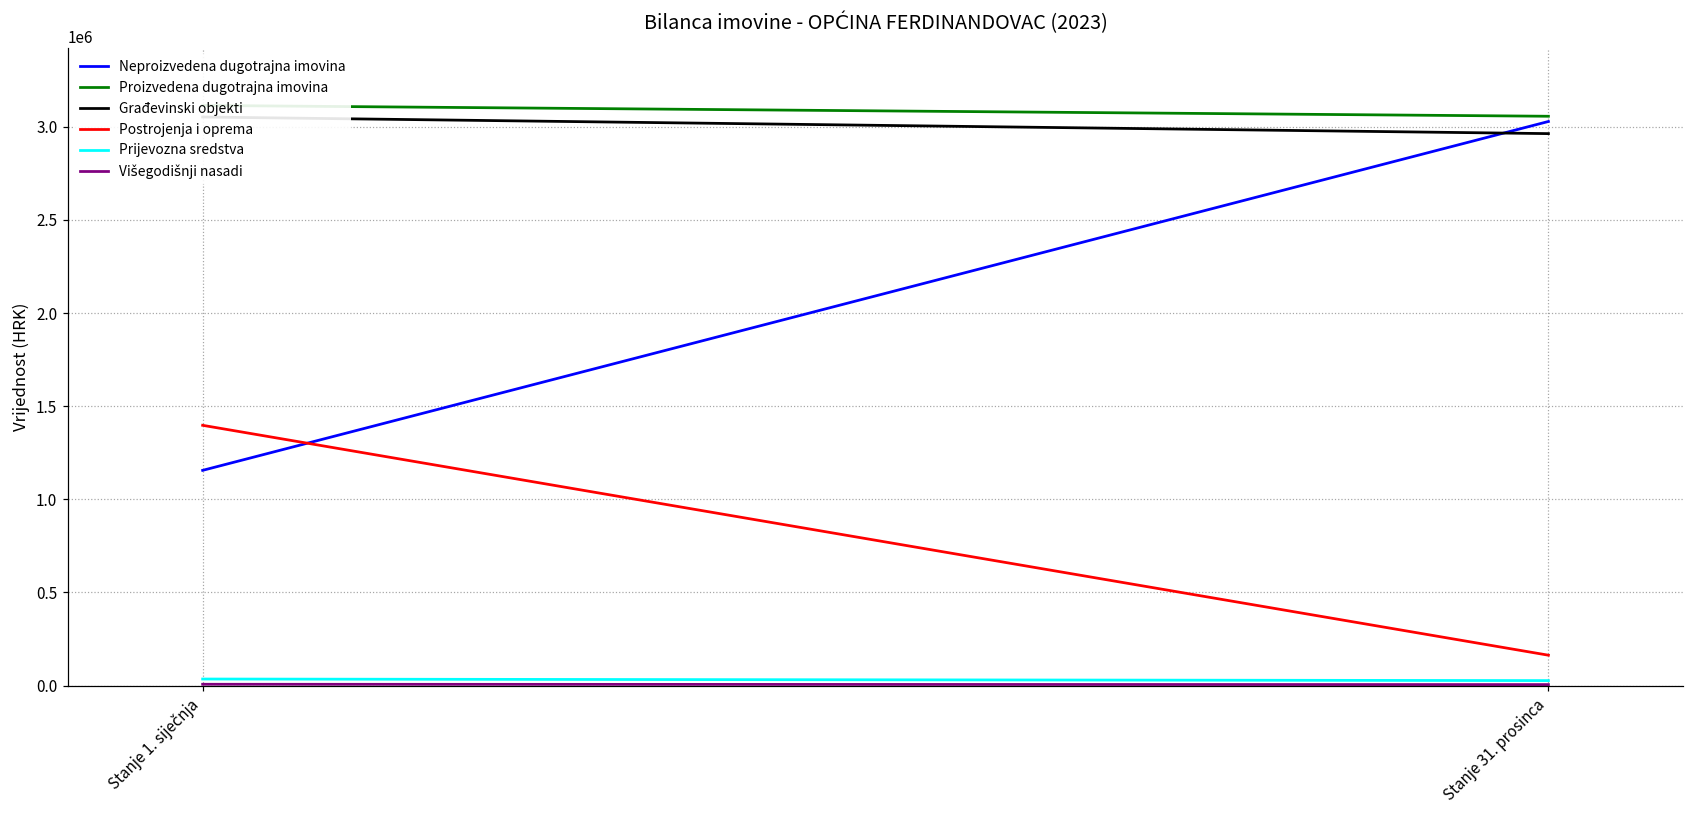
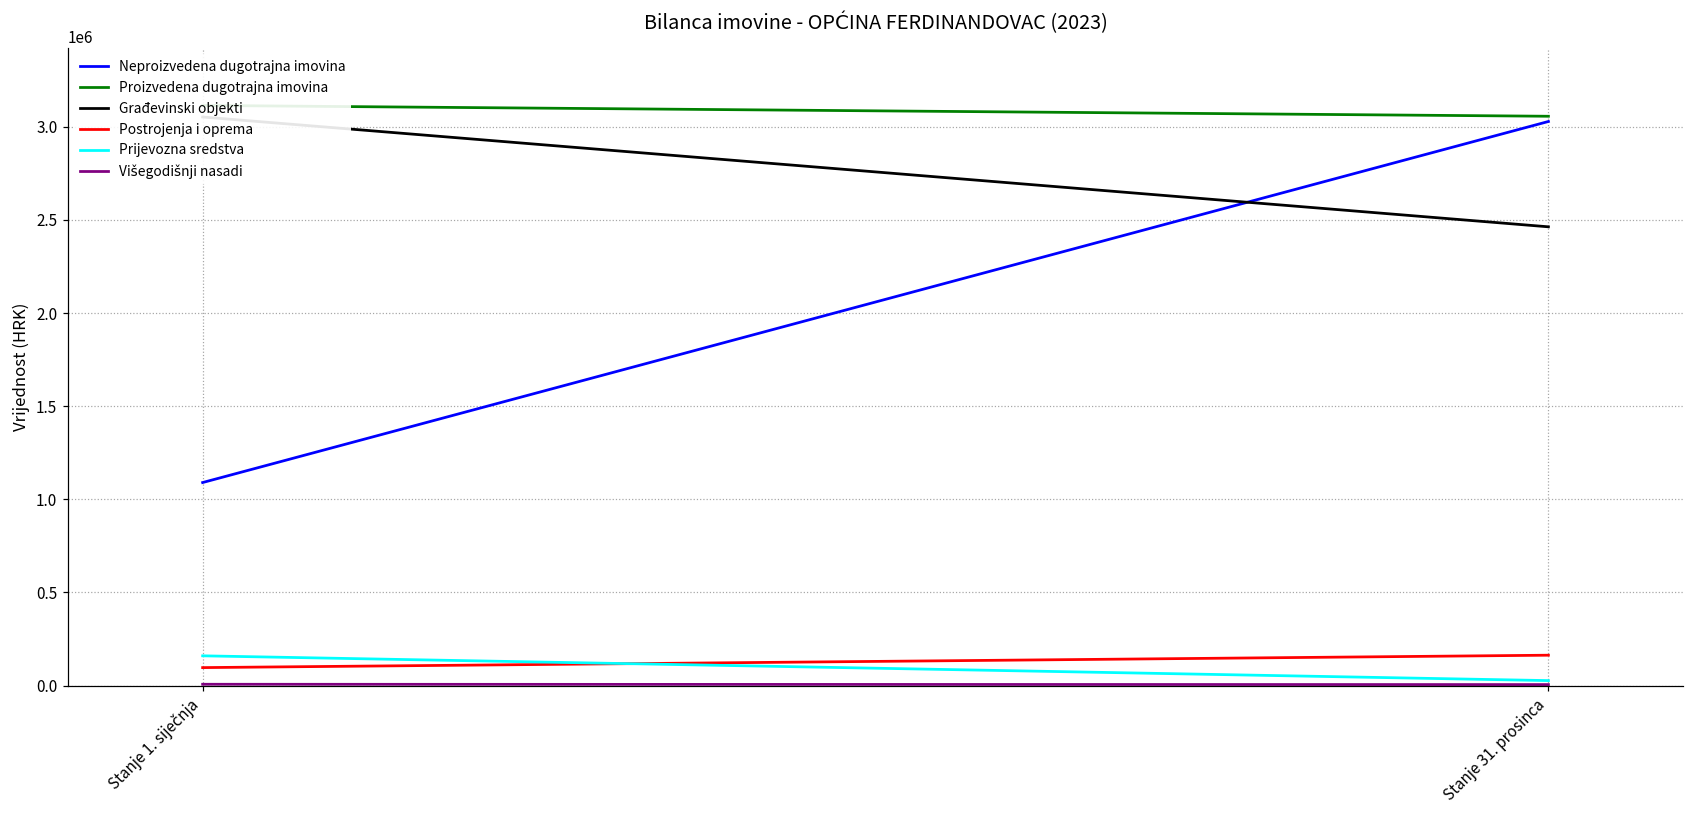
Neproizvedena dugotrajna imovina, Stanje 1. siječnja: 1160000 -> 1090000
Postrojenja i oprema, Stanje 1. siječnja: 1400000 -> 100000
Prijevozna sredstva, Stanje 1. siječnja: 40000 -> 160000
Građevinski objekti, Stanje 31. prosinca: 2960000 -> 2460000
